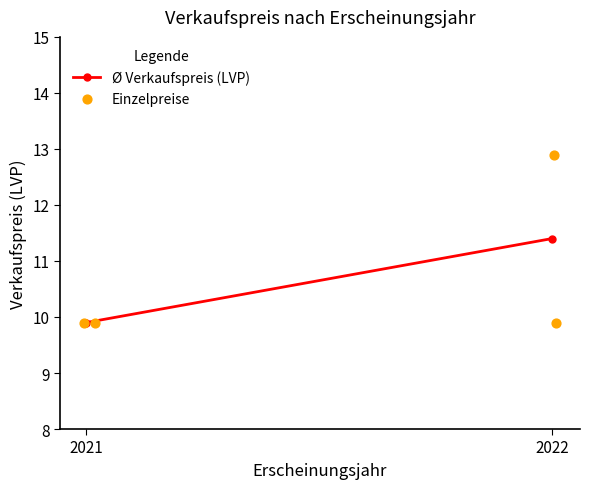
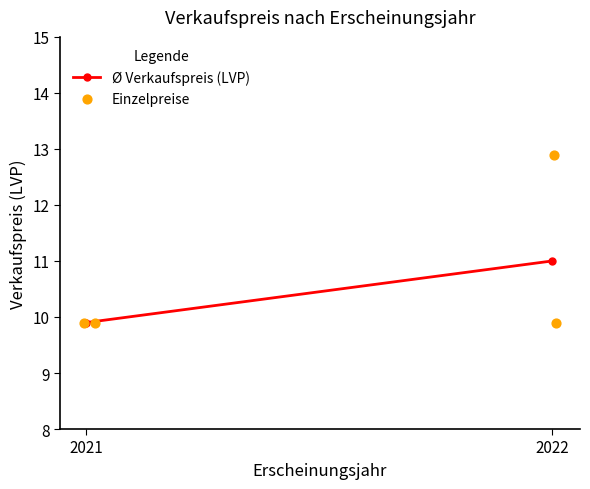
Ø Verkaufspreis (LVP), 2022: 11.4 -> 11.0
